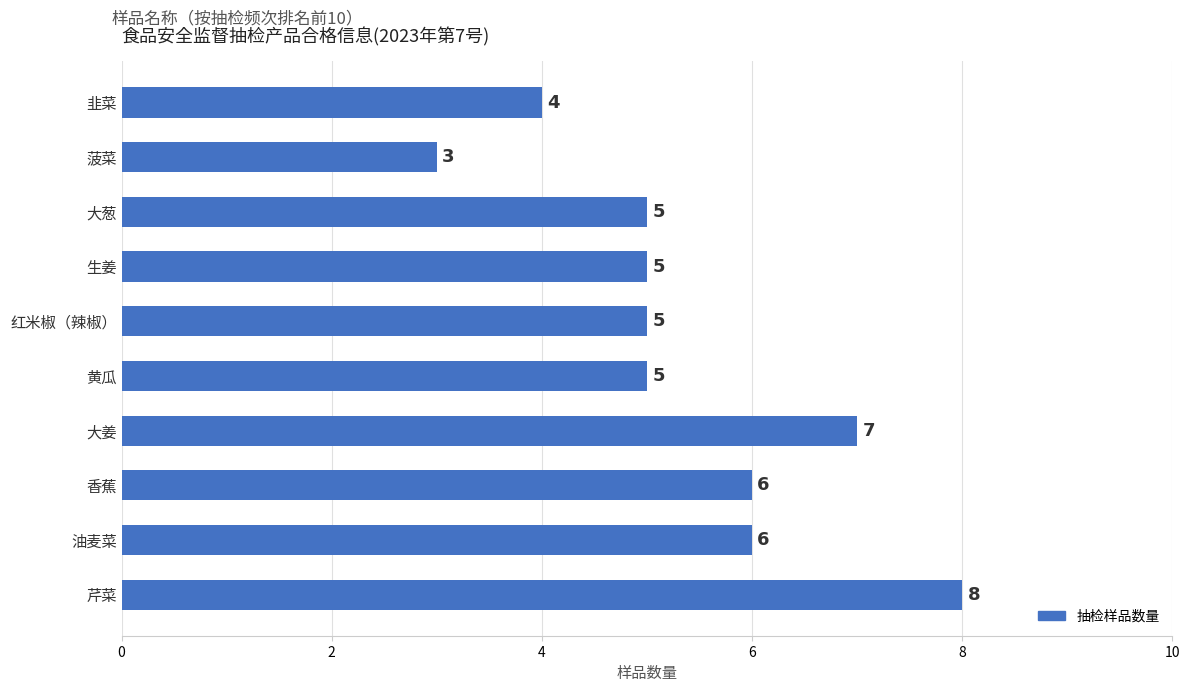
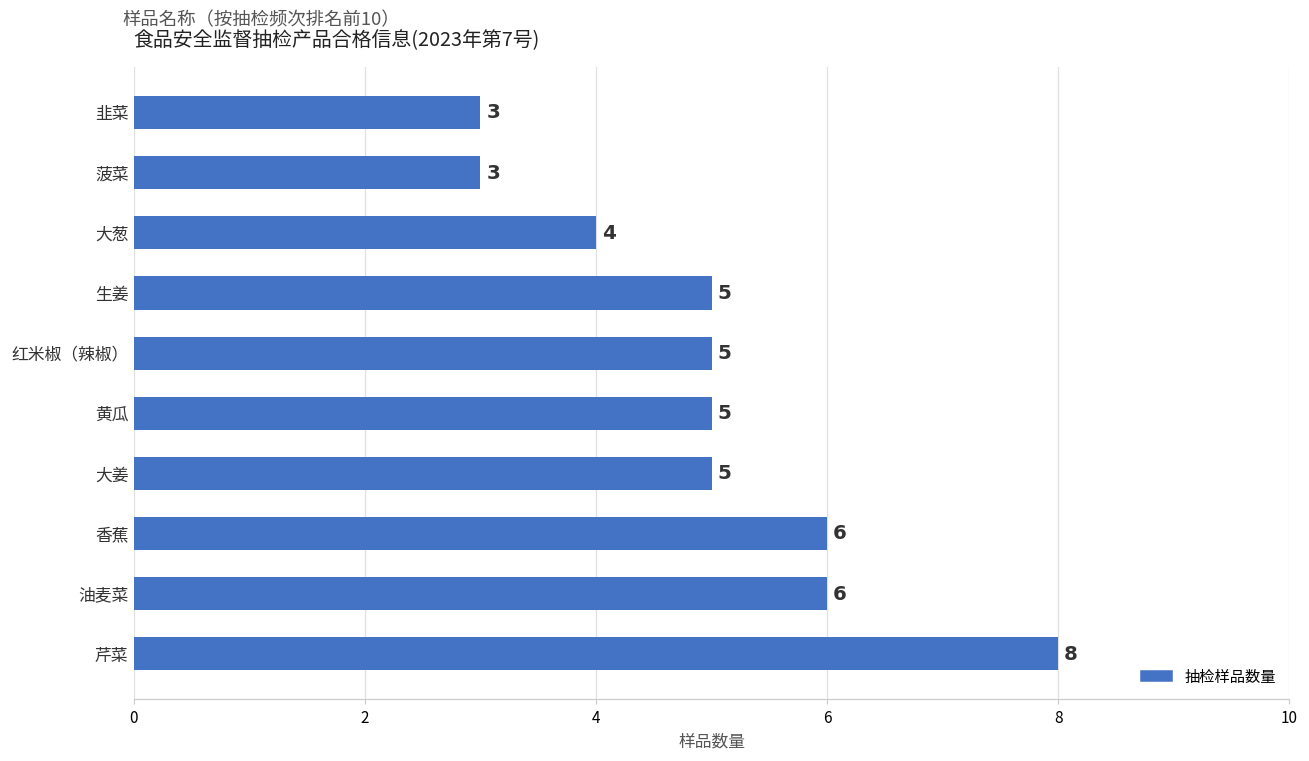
韭菜: 4 -> 3
大葱: 5 -> 4
大姜: 7 -> 5
